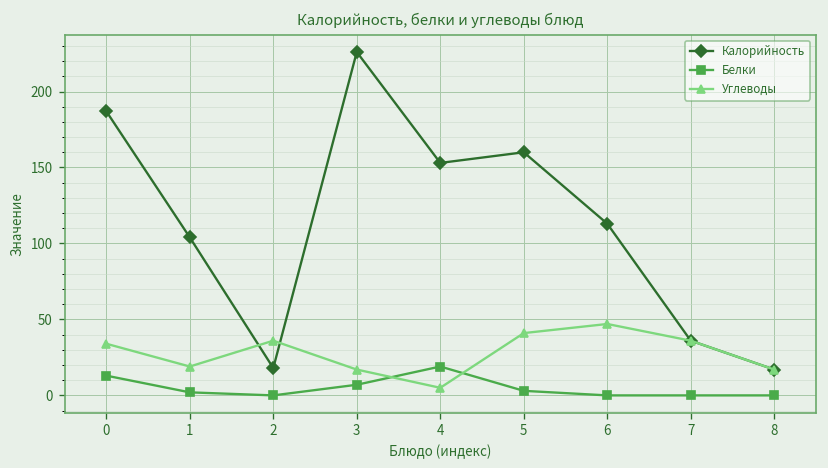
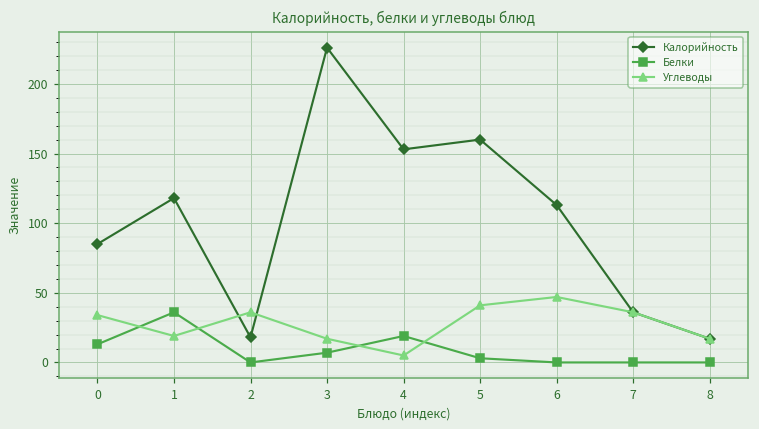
Калорийность, 0: 187 -> 85
Калорийность, 1: 104 -> 118
Белки, 1: 2 -> 36
